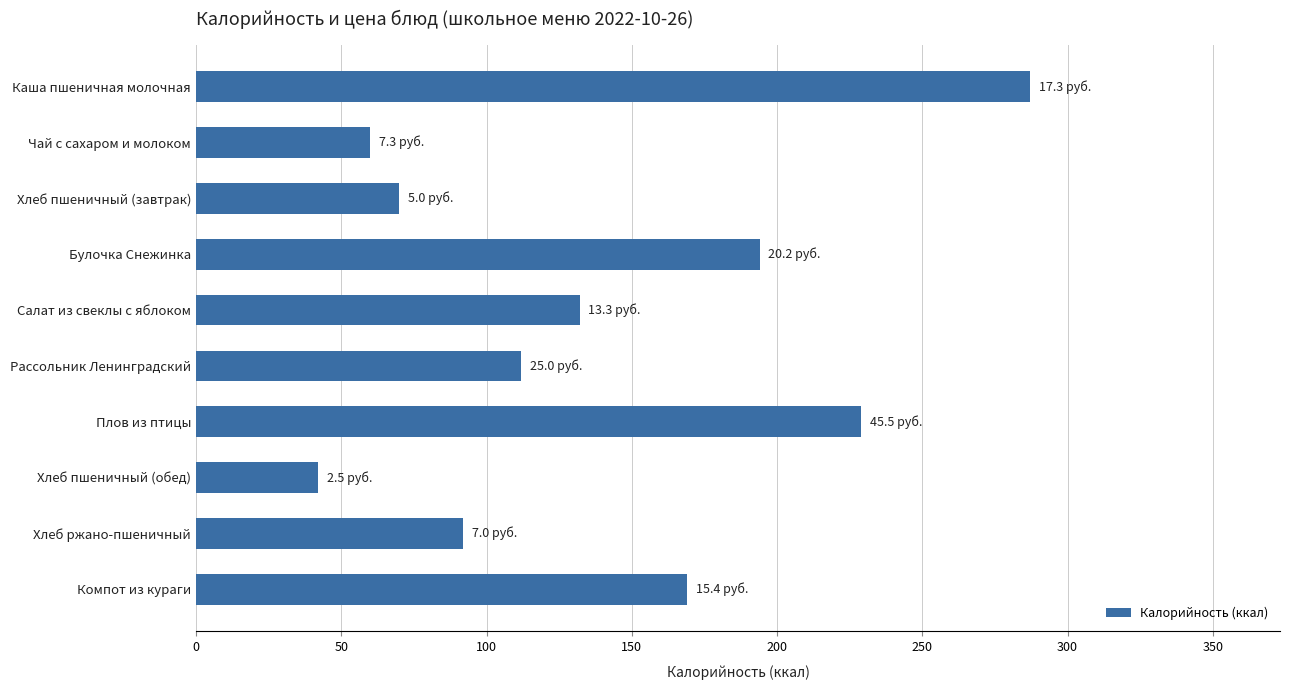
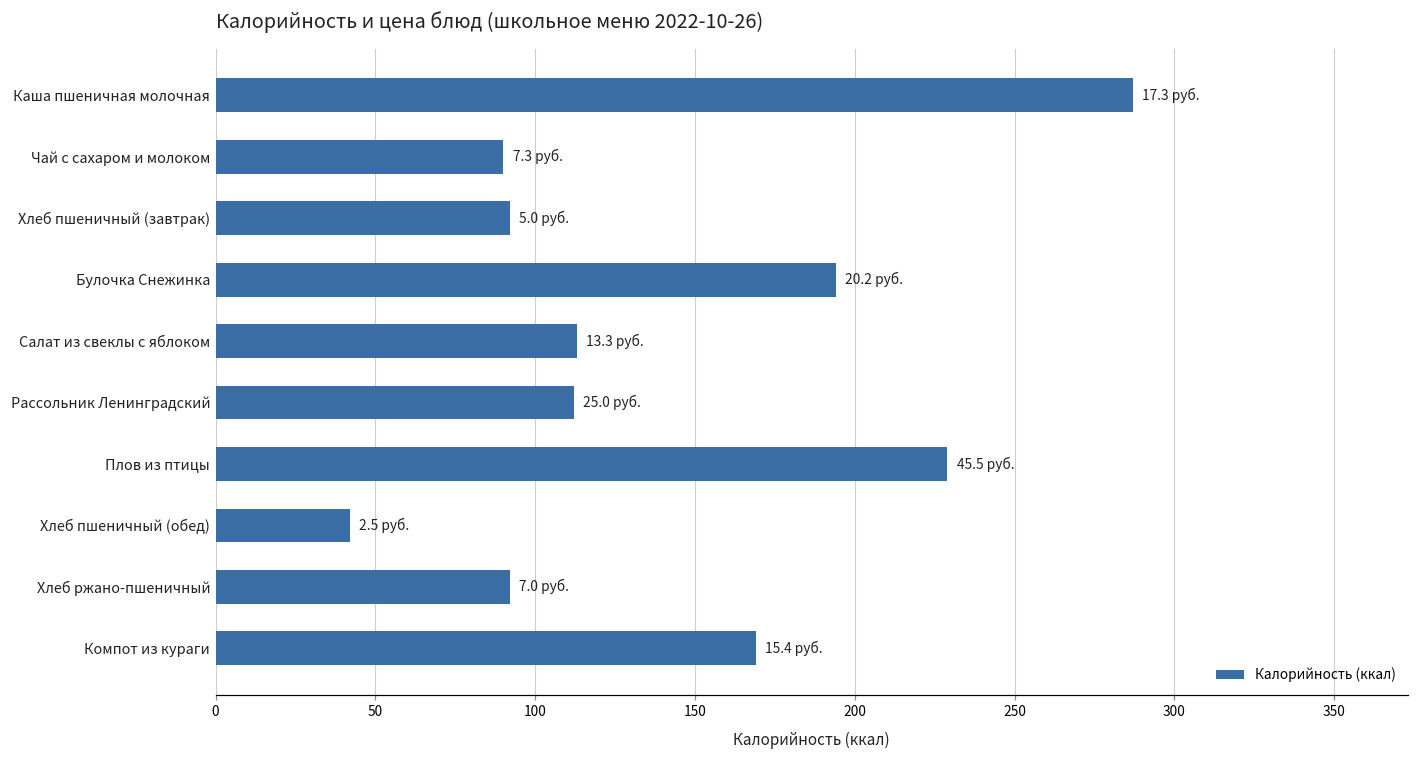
Чай с сахаром и молоком: 60 -> 90
Хлеб пшеничный (завтрак): 70 -> 92
Салат из свеклы с яблоком: 132 -> 113
